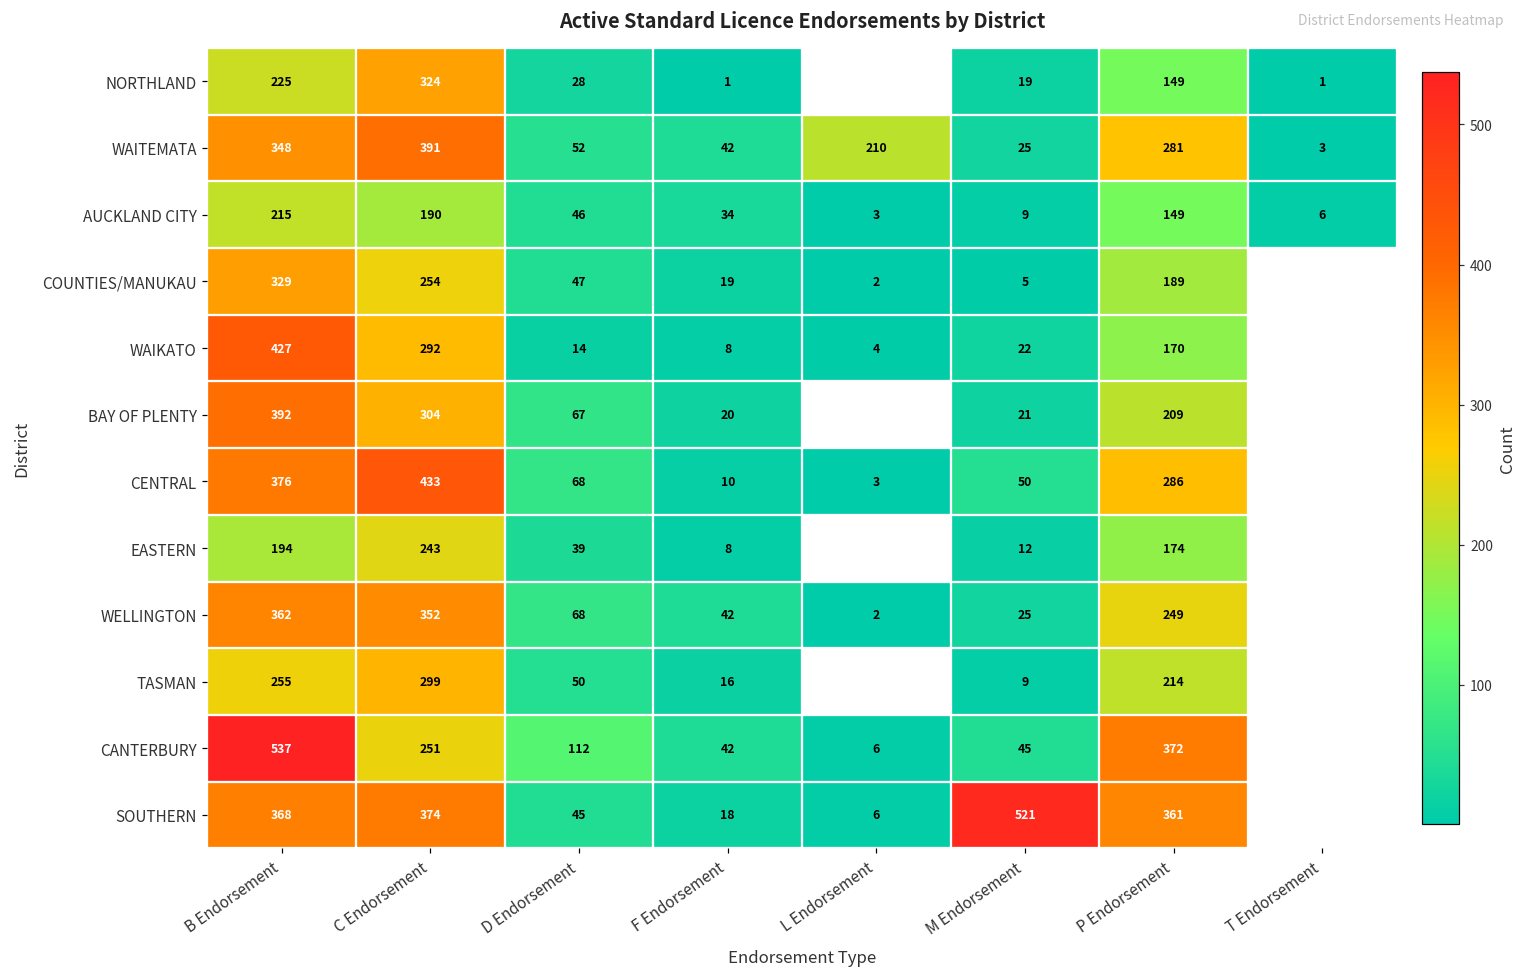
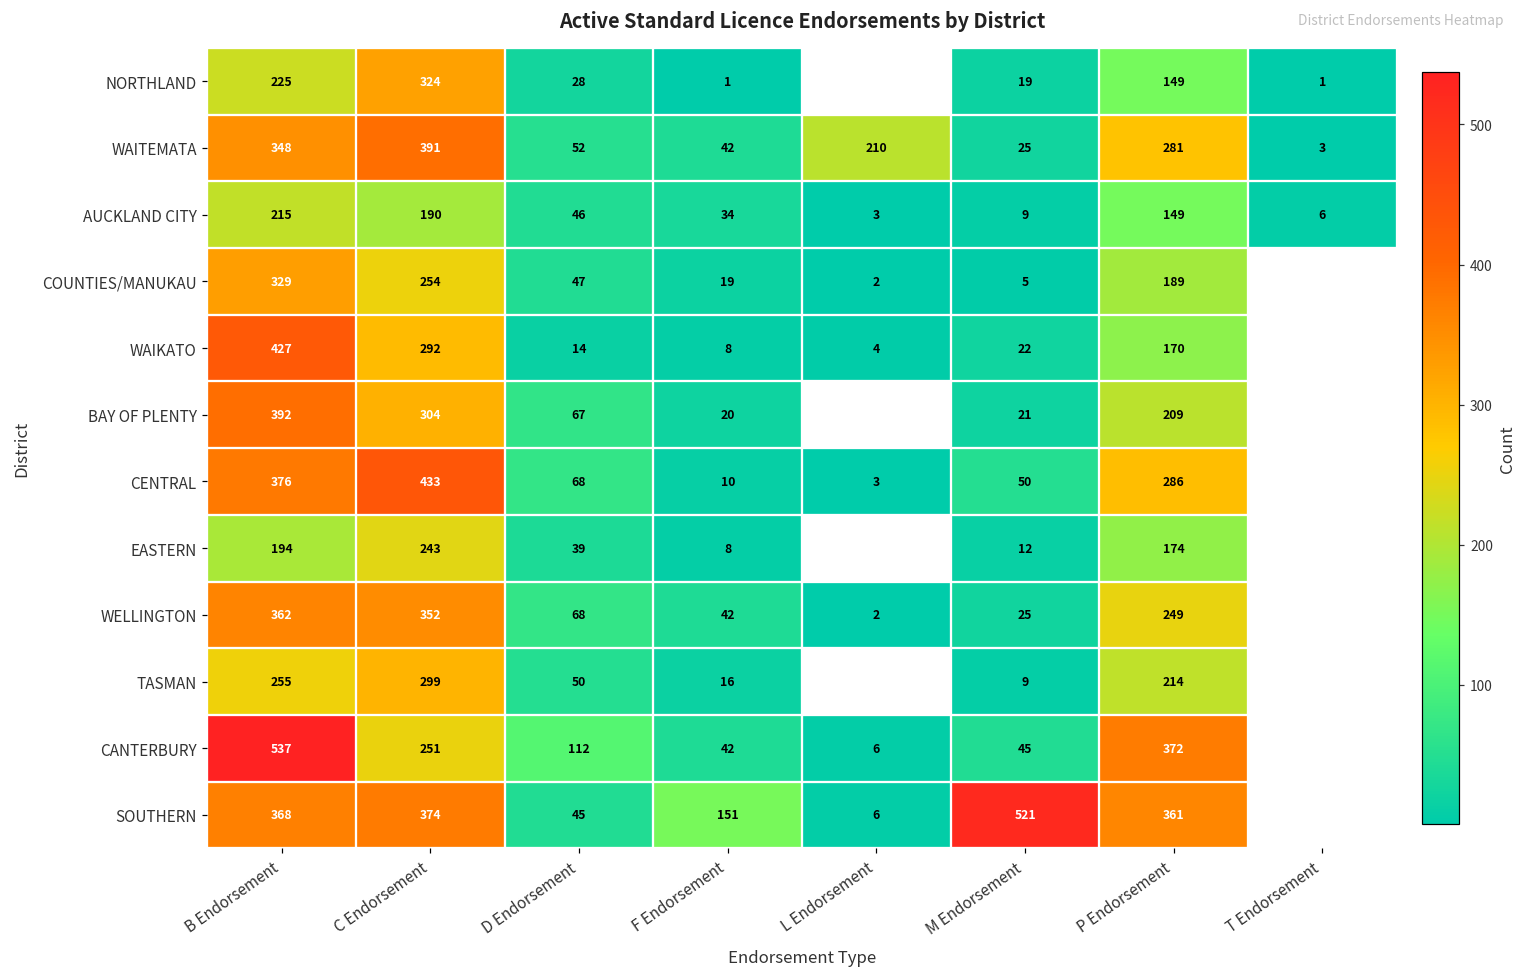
SOUTHERN, F Endorsement: 18 -> 151
